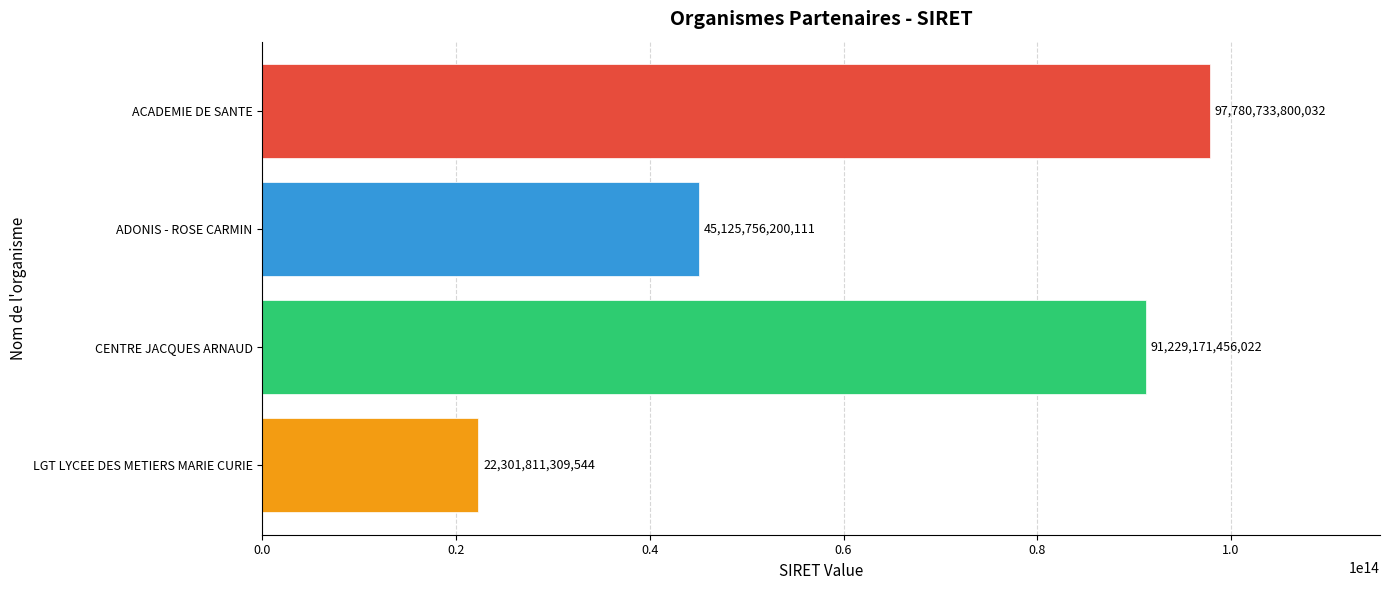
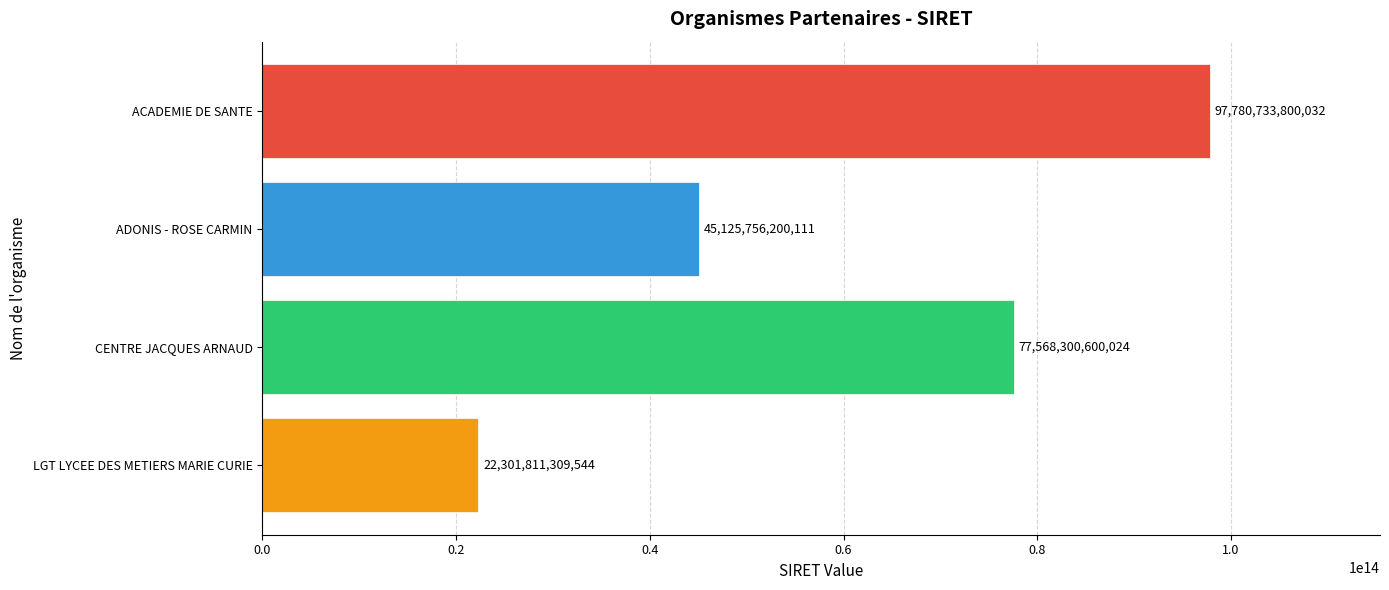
CENTRE JACQUES ARNAUD: 91,229,171,456,022 -> 77,568,300,600,024
